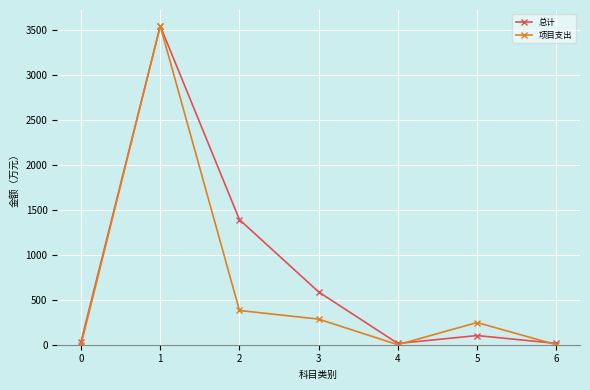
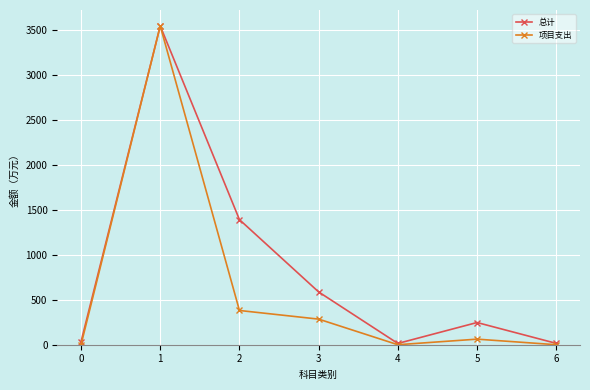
总计, 5: 100 -> 200
项目支出, 5: 200 -> 100
